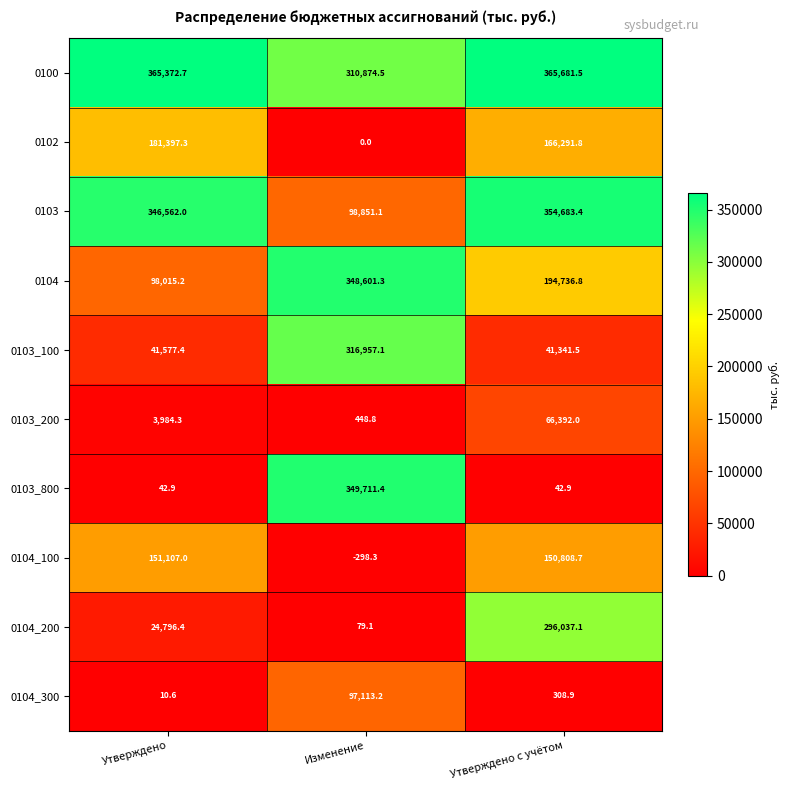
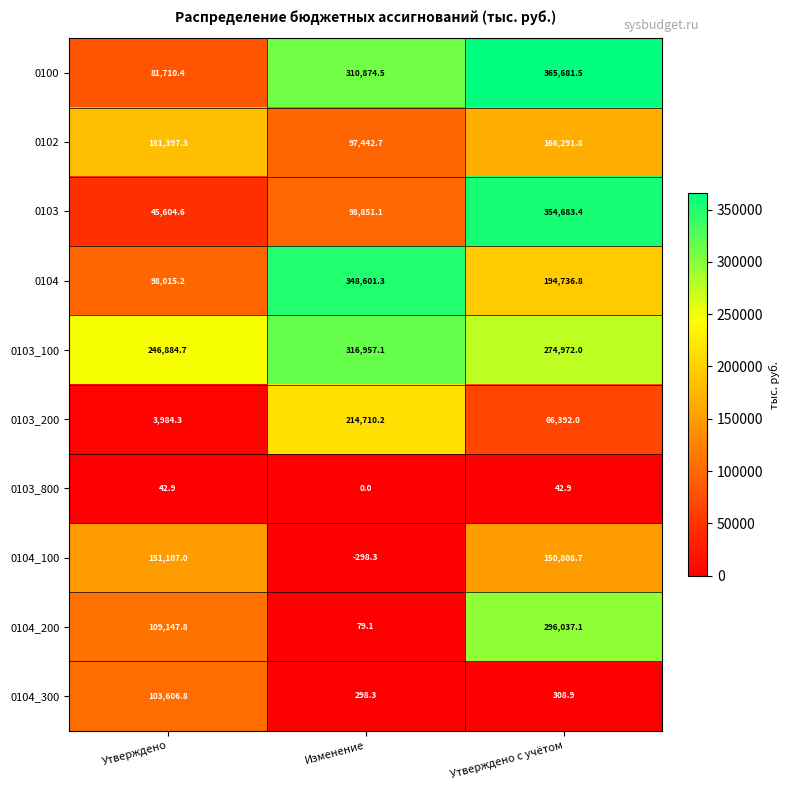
0100, Утверждено: 365,372.7 -> 81,710.4
0102, Изменение: 0.0 -> 97,442.7
0103, Утверждено: 346,562.0 -> 45,604.6
0103_100, Утверждено: 41,577.4 -> 246,884.7
0103_100, Утверждено с учётом: 41,341.5 -> 274,972.0
0103_200, Изменение: 448.8 -> 214,710.2
0103_800, Изменение: 349,711.4 -> 0.0
0104_200, Утверждено: 24,796.4 -> 109,147.8
0104_300, Утверждено: 10.6 -> 103,606.8
0104_300, Изменение: 97,113.2 -> 298.3
